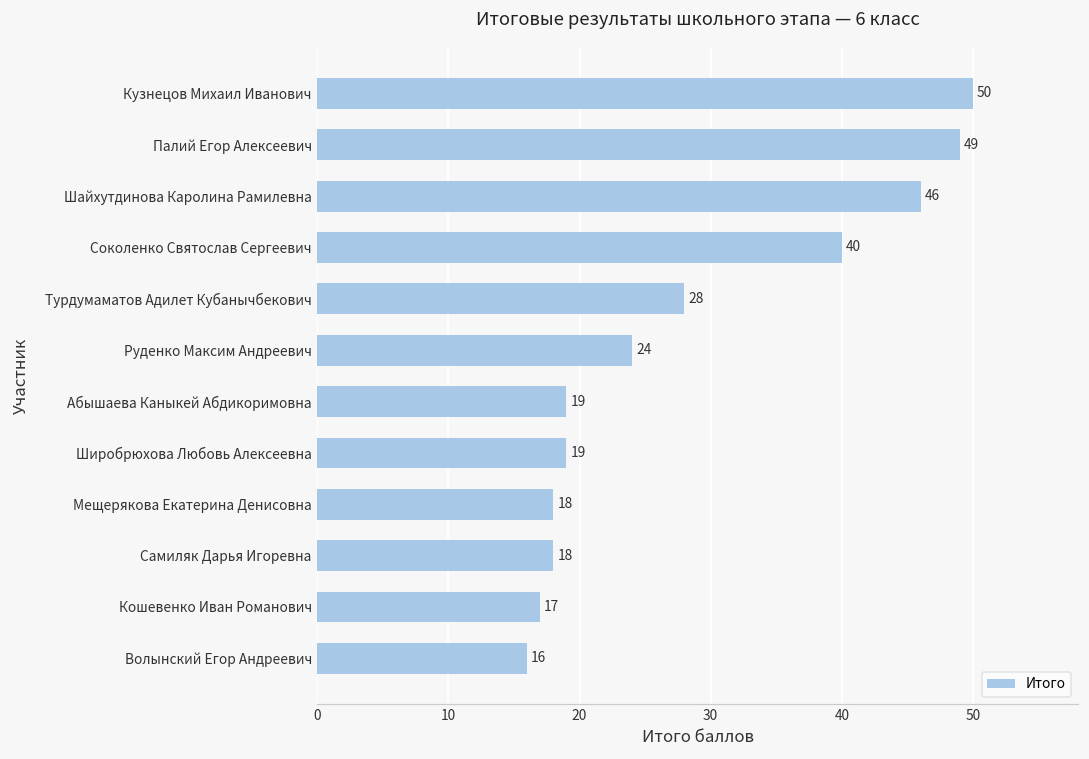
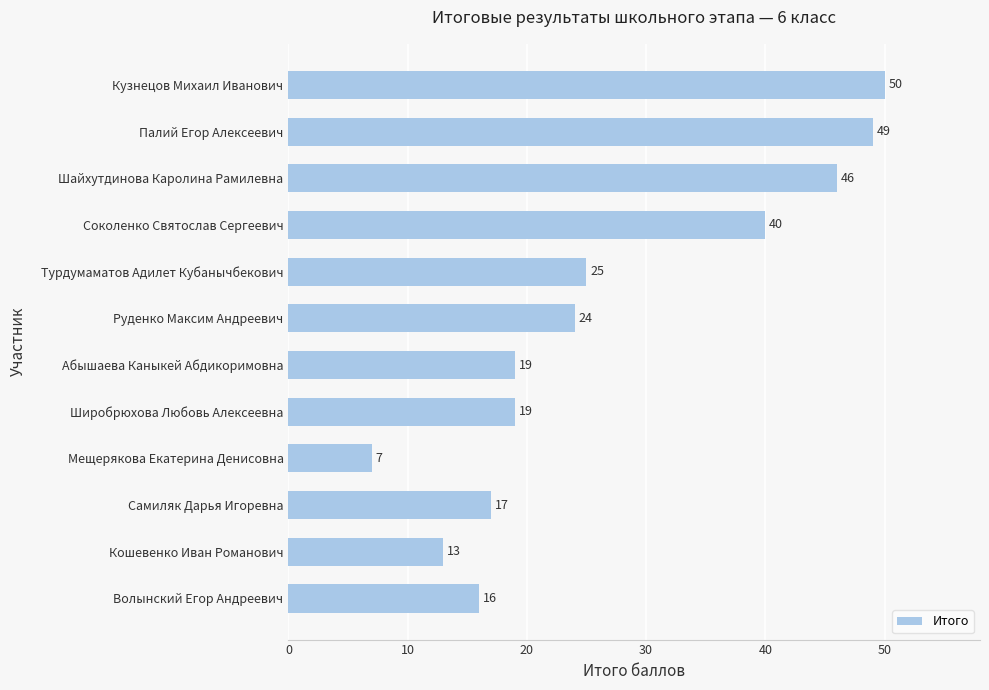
Турдумаматов Адилет Кубанычбекович: 28 -> 25
Мещерякова Екатерина Денисовна: 18 -> 7
Самиляк Дарья Игоревна: 18 -> 17
Кошевенко Иван Романович: 17 -> 13
